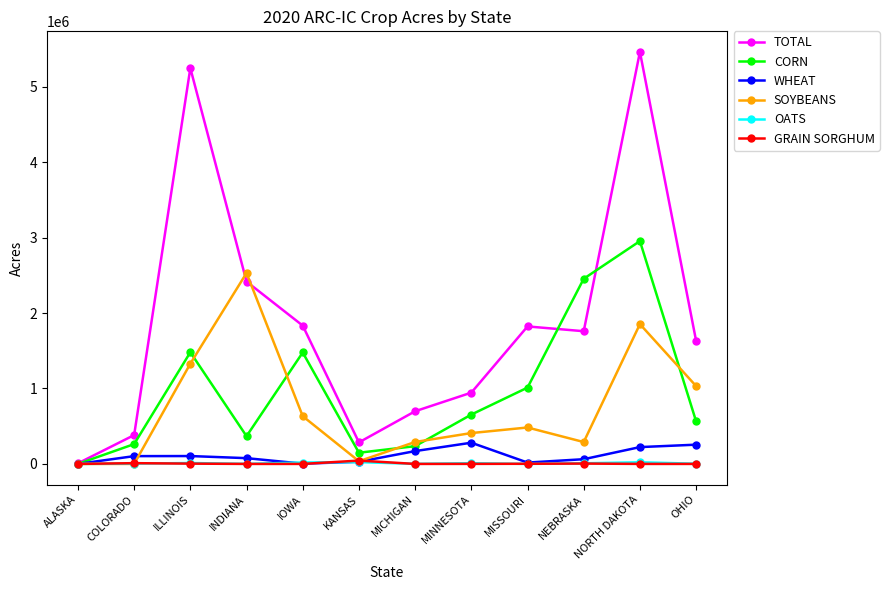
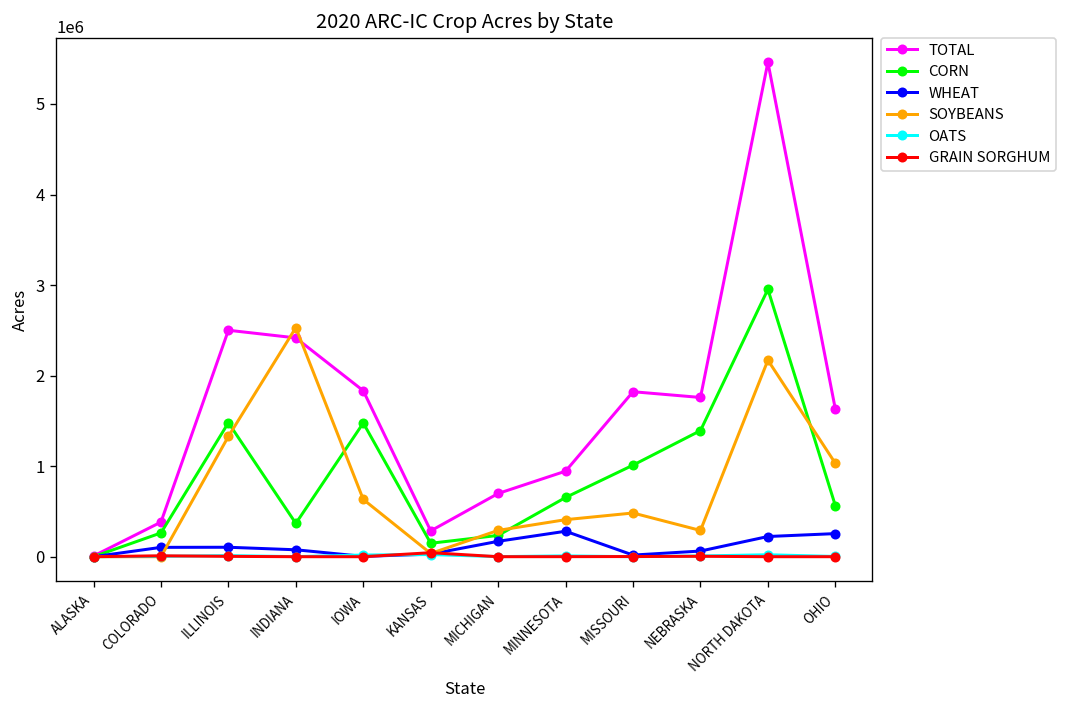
TOTAL, ILLINOIS: 5200000 -> 2500000
CORN, NEBRASKA: 2500000 -> 1400000
SOYBEANS, NORTH DAKOTA: 1900000 -> 2200000
